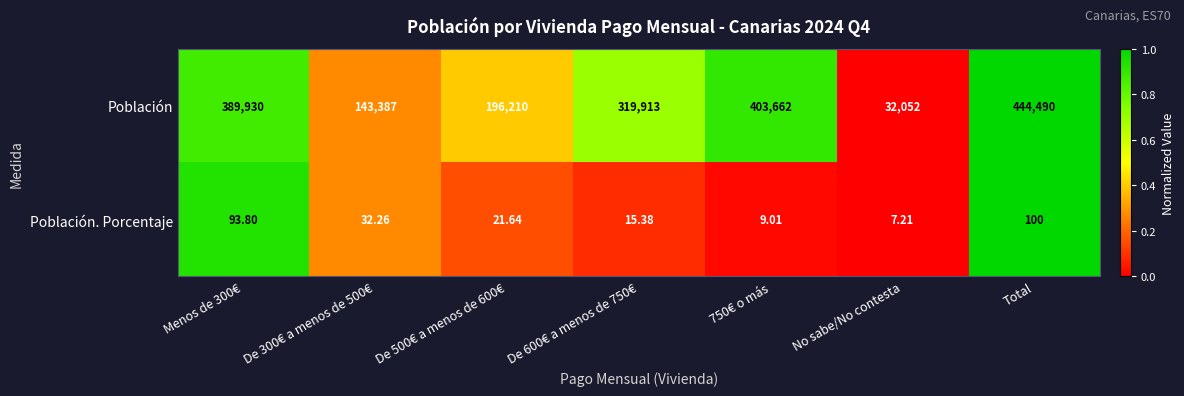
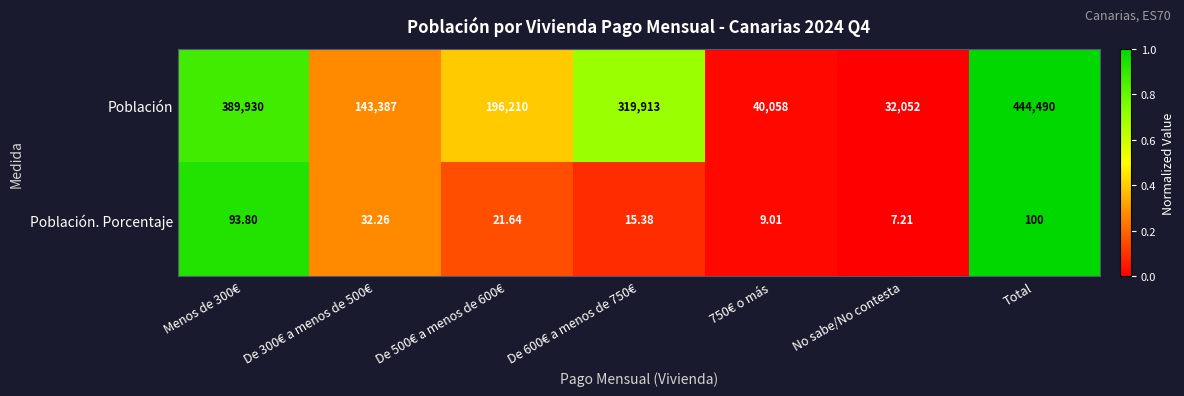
Población, 750€ o más: 403,662 -> 40,058
